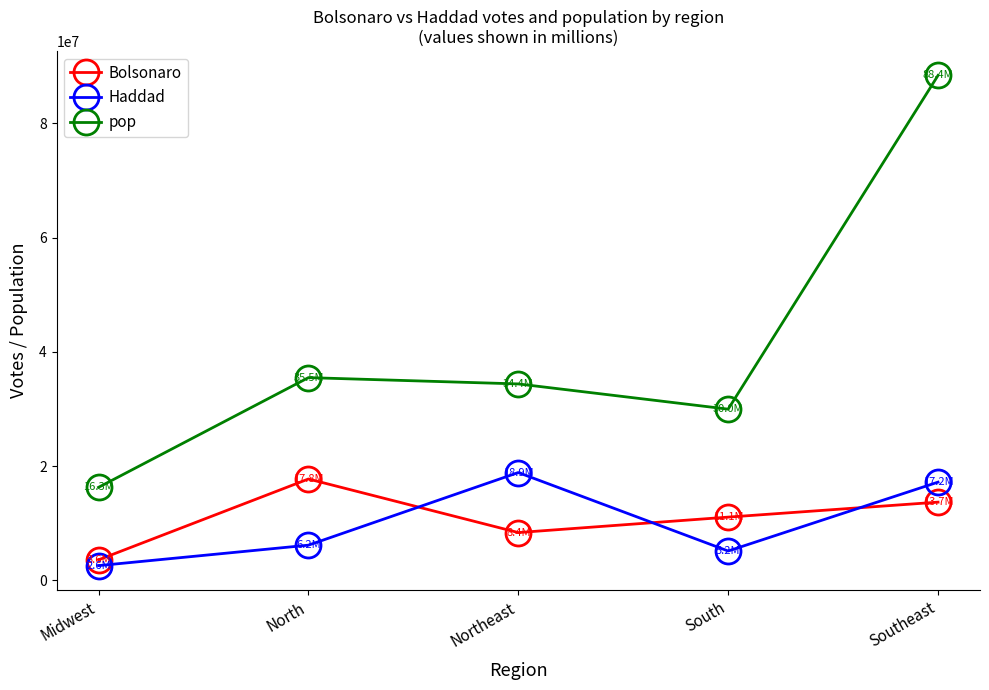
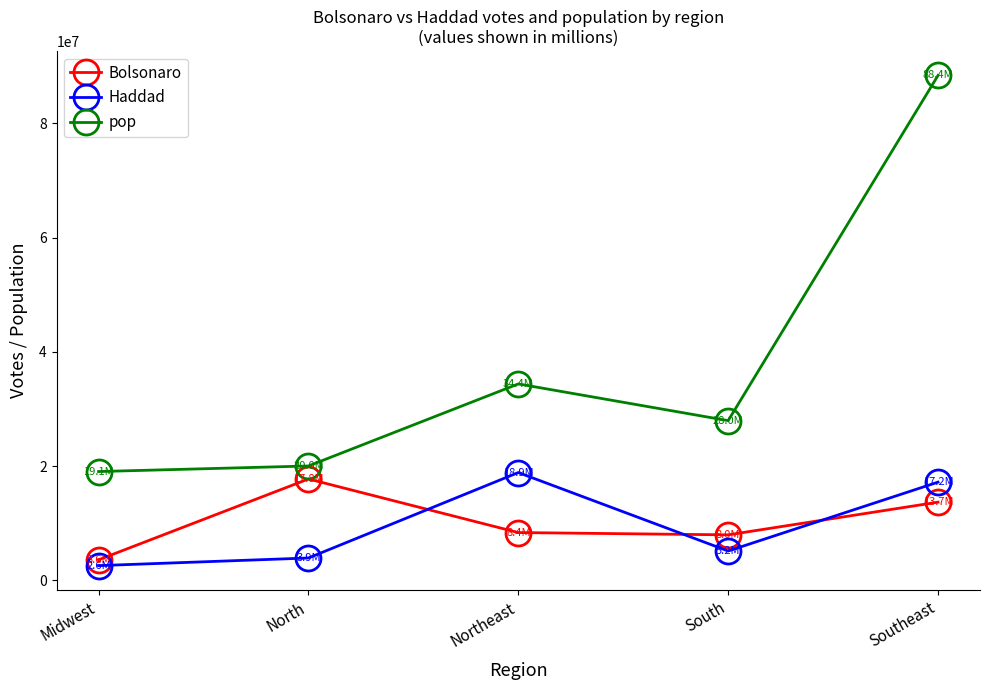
pop, Midwest: 16.3M -> 19.1M
Haddad, North: 6.2M -> 3.9M
pop, North: 35.5M -> 20.0M
Bolsonaro, South: 11.1M -> 8.0M
pop, South: 30.0M -> 28.0M
